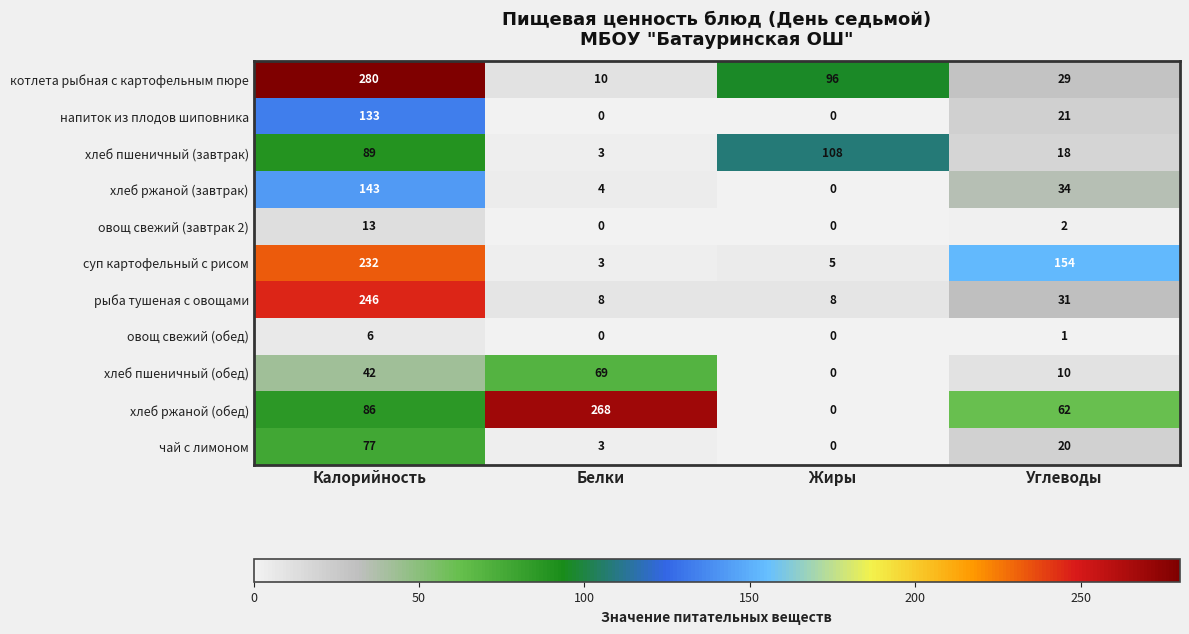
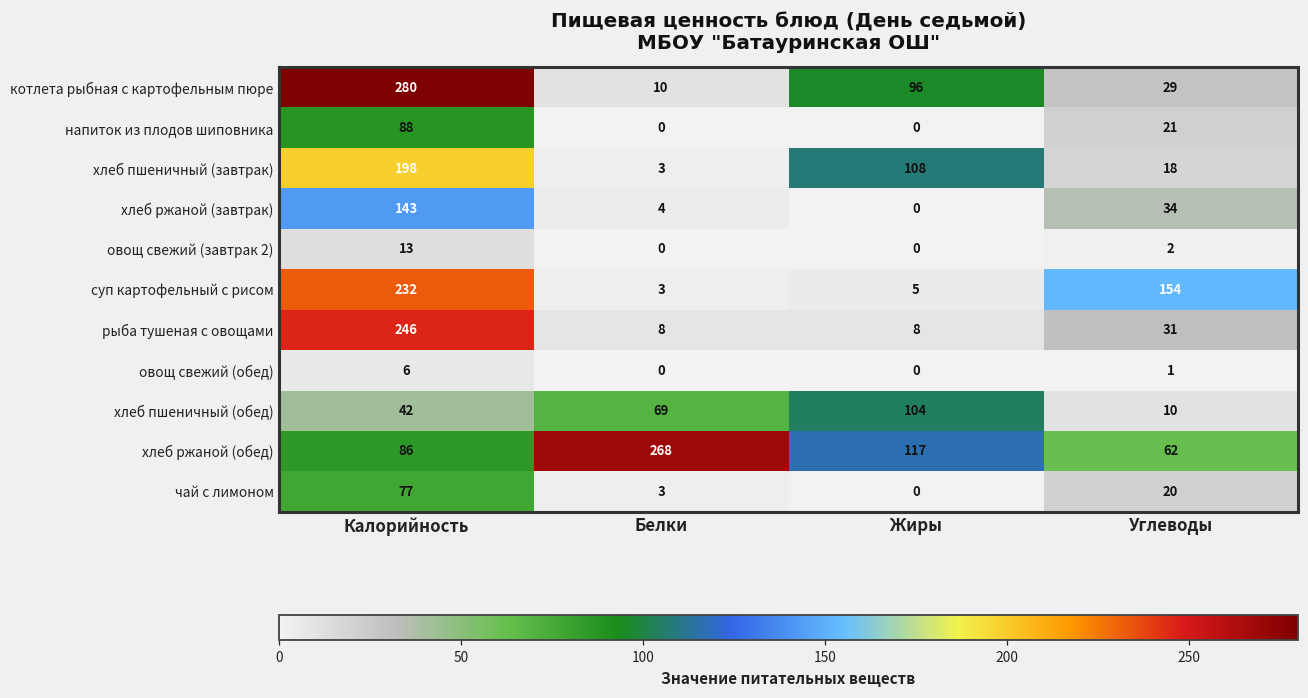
напиток из плодов шиповника, Калорийность: 133 -> 88
хлеб пшеничный (завтрак), Калорийность: 89 -> 198
хлеб пшеничный (обед), Жиры: 0 -> 104
хлеб ржаной (обед), Жиры: 0 -> 117
